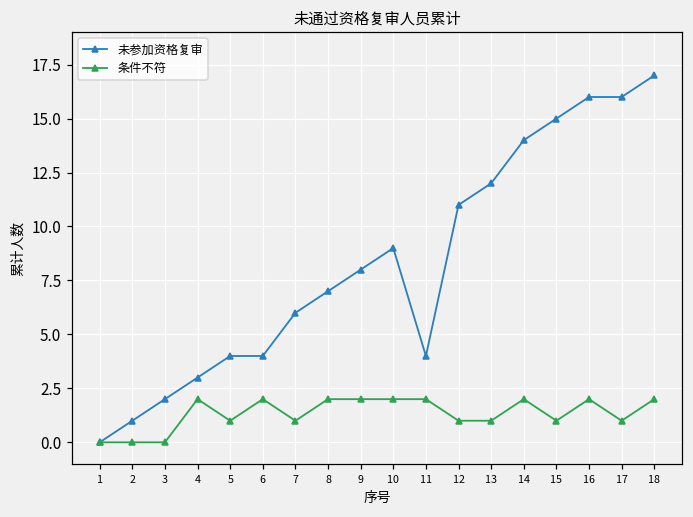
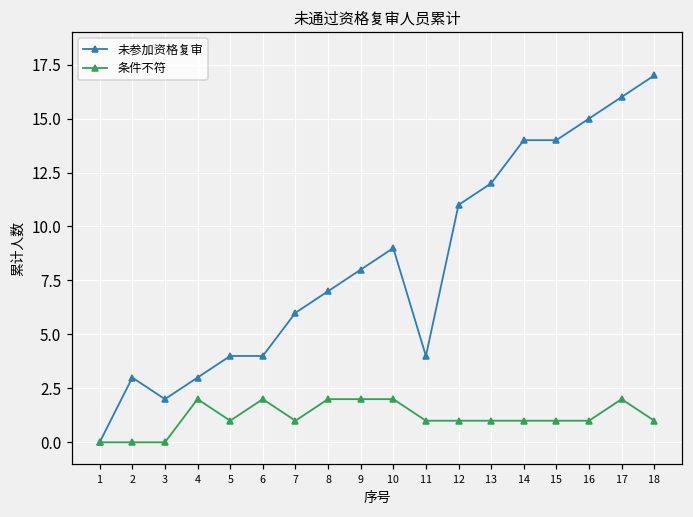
未参加资格复审, 2: 1 -> 3
条件不符, 11: 2 -> 1
条件不符, 14: 2 -> 1
未参加资格复审, 15: 15 -> 14
未参加资格复审, 16: 16 -> 15
条件不符, 16: 2 -> 1
条件不符, 17: 1 -> 2
条件不符, 18: 2 -> 1
